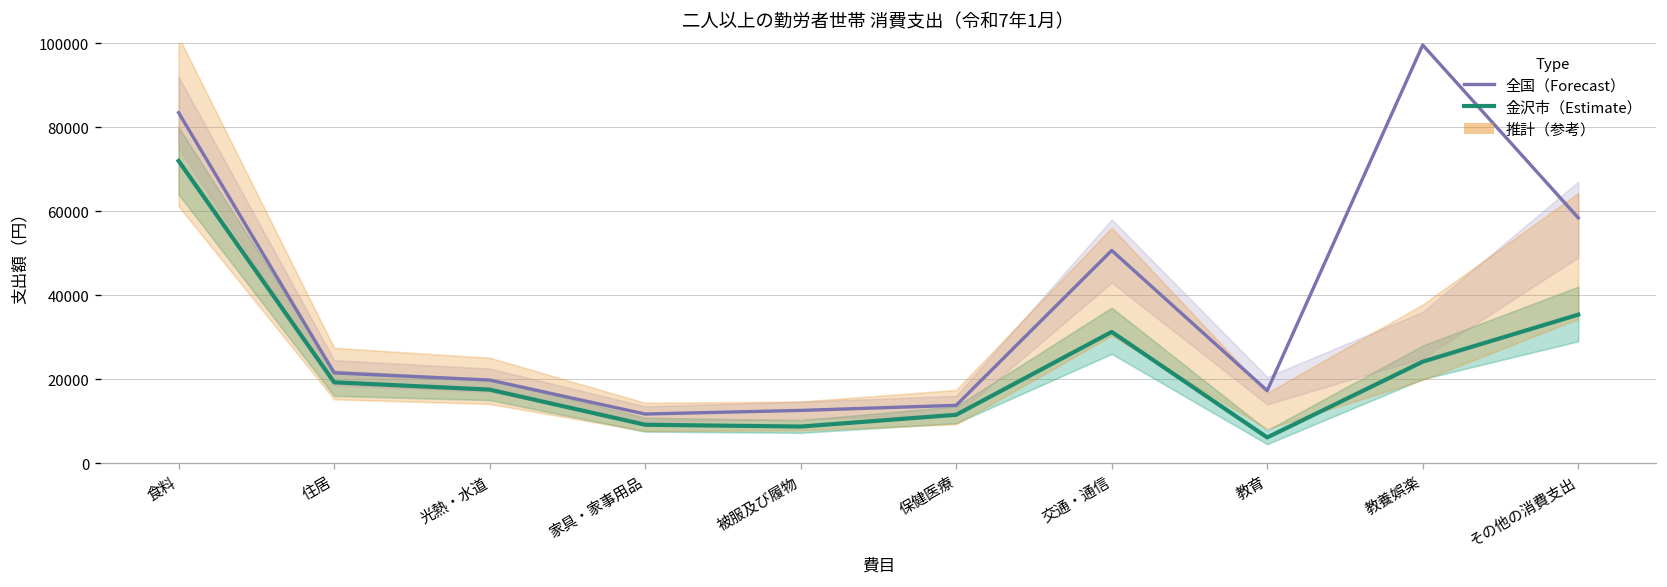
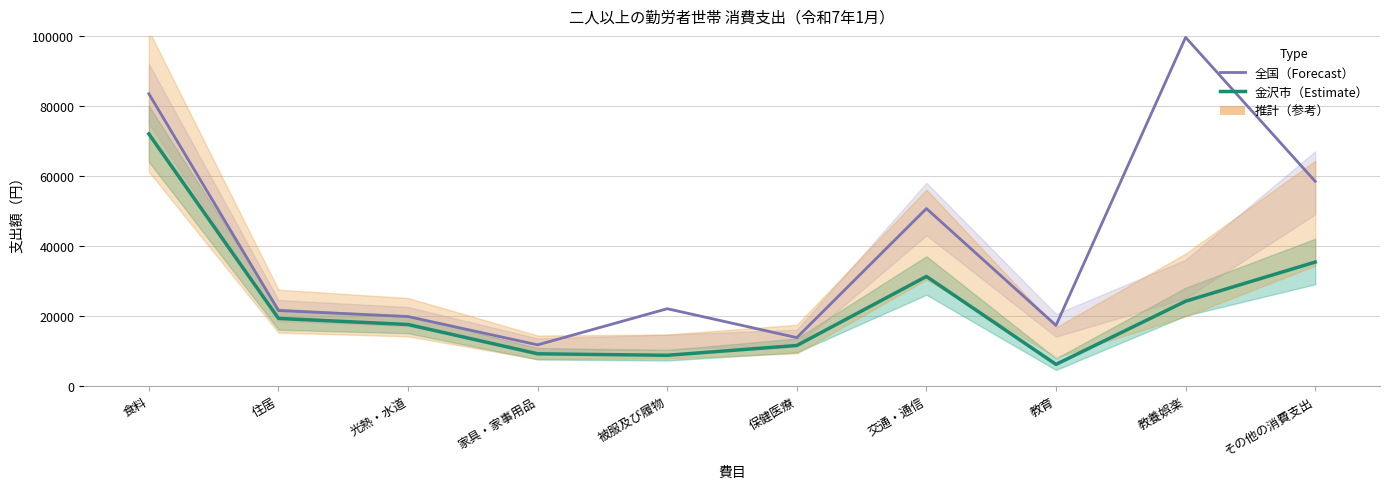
全国（Forecast）, 被服及び履物: 13000 -> 22000
